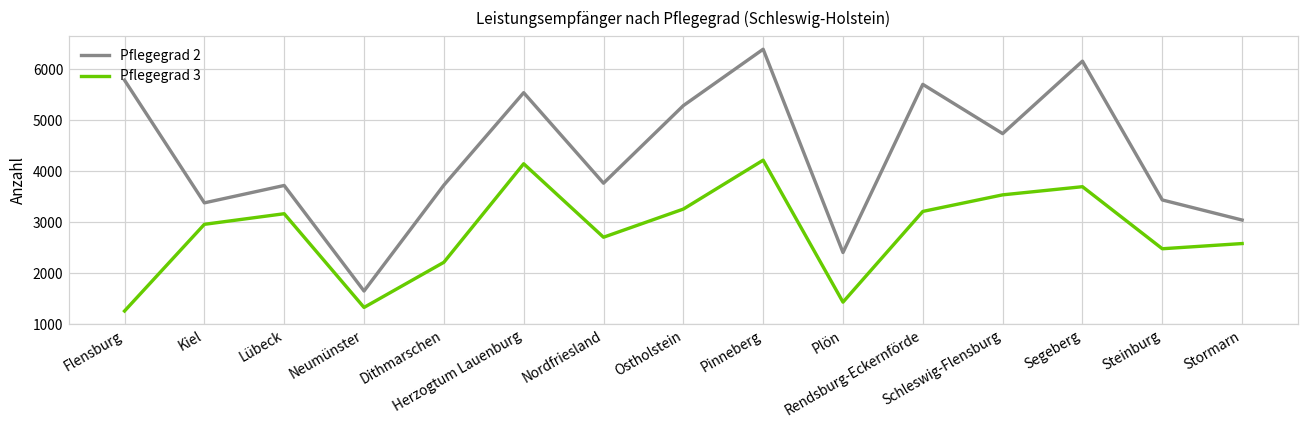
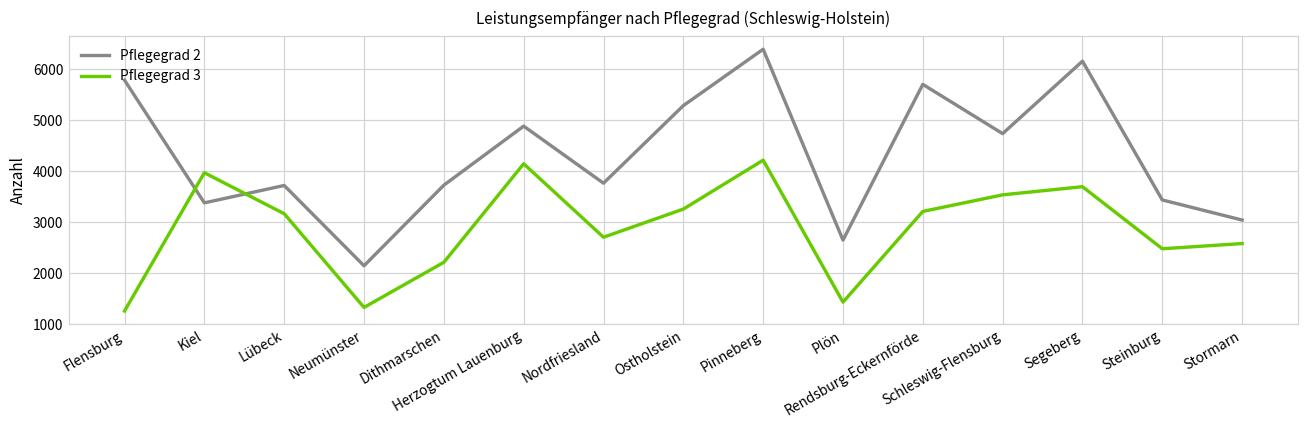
Pflegegrad 3, Kiel: 3000 -> 4000
Pflegegrad 2, Neumünster: 1600 -> 2100
Pflegegrad 2, Herzogtum Lauenburg: 5500 -> 4900
Pflegegrad 2, Plön: 2400 -> 2600
